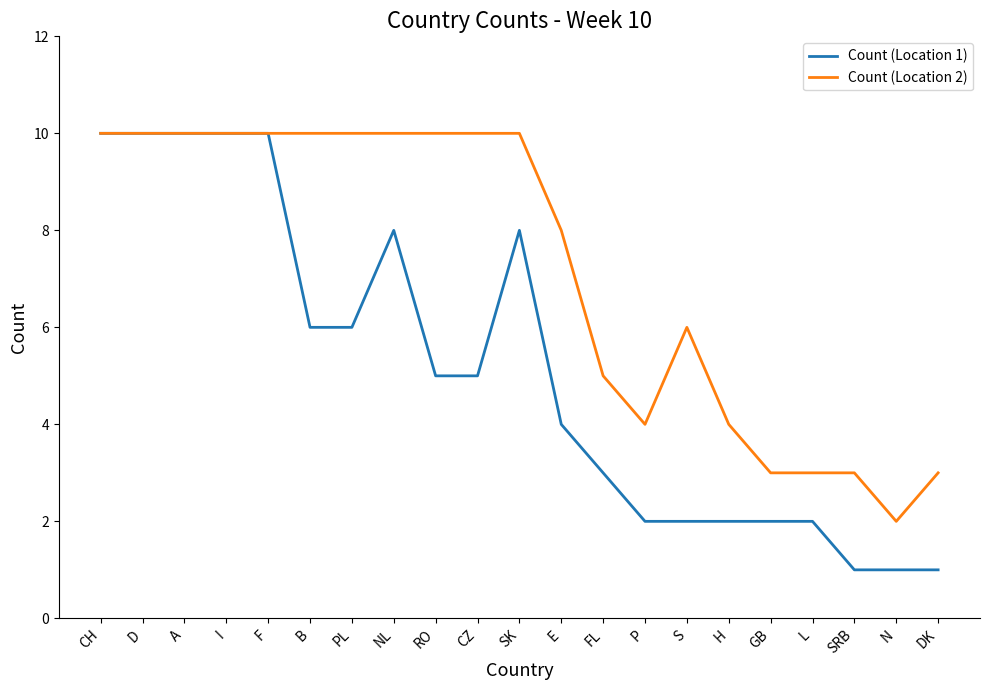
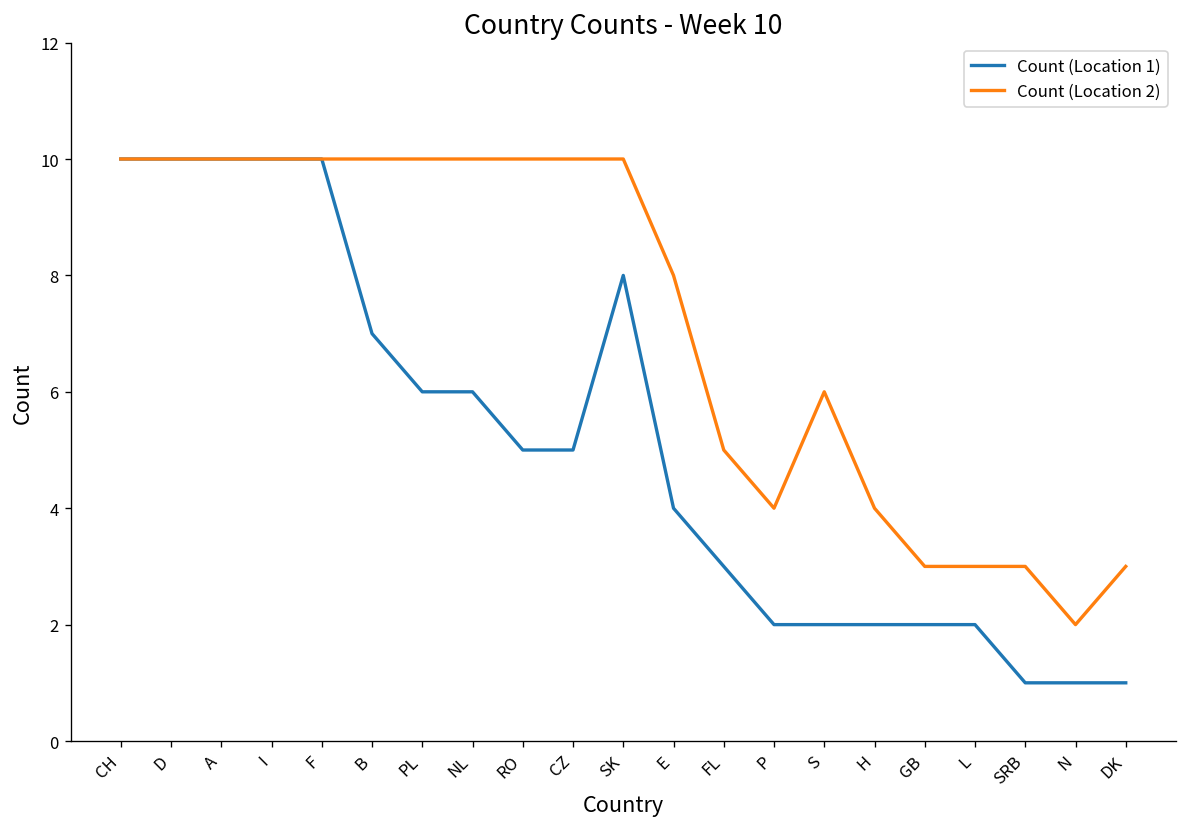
Count (Location 1), B: 6 -> 7
Count (Location 1), NL: 8 -> 6
